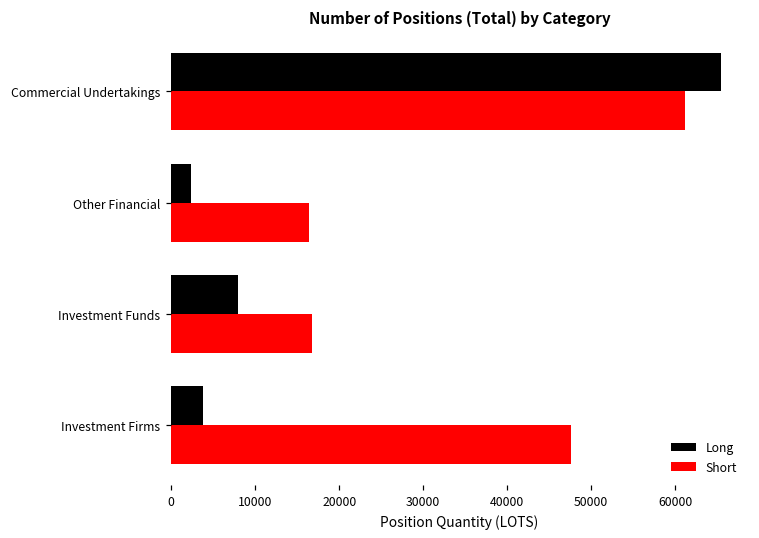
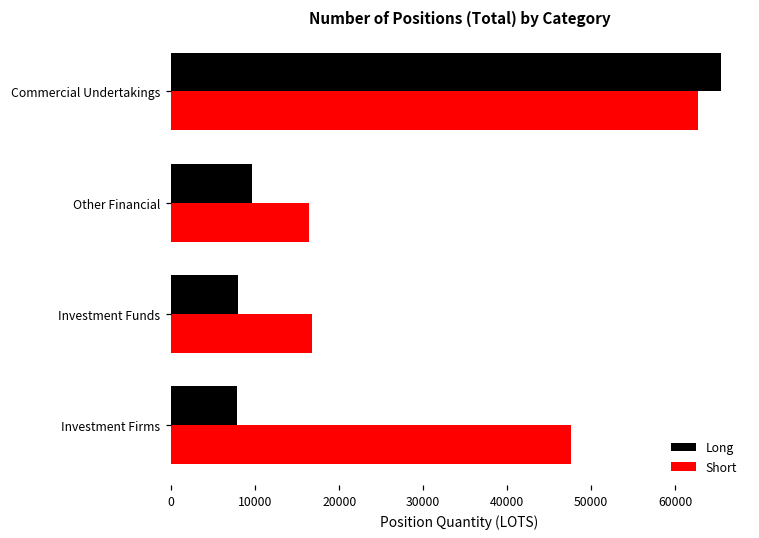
Short, Commercial Undertakings: 61000 -> 63000
Long, Other Financial: 2000 -> 10000
Long, Investment Firms: 4000 -> 8000
